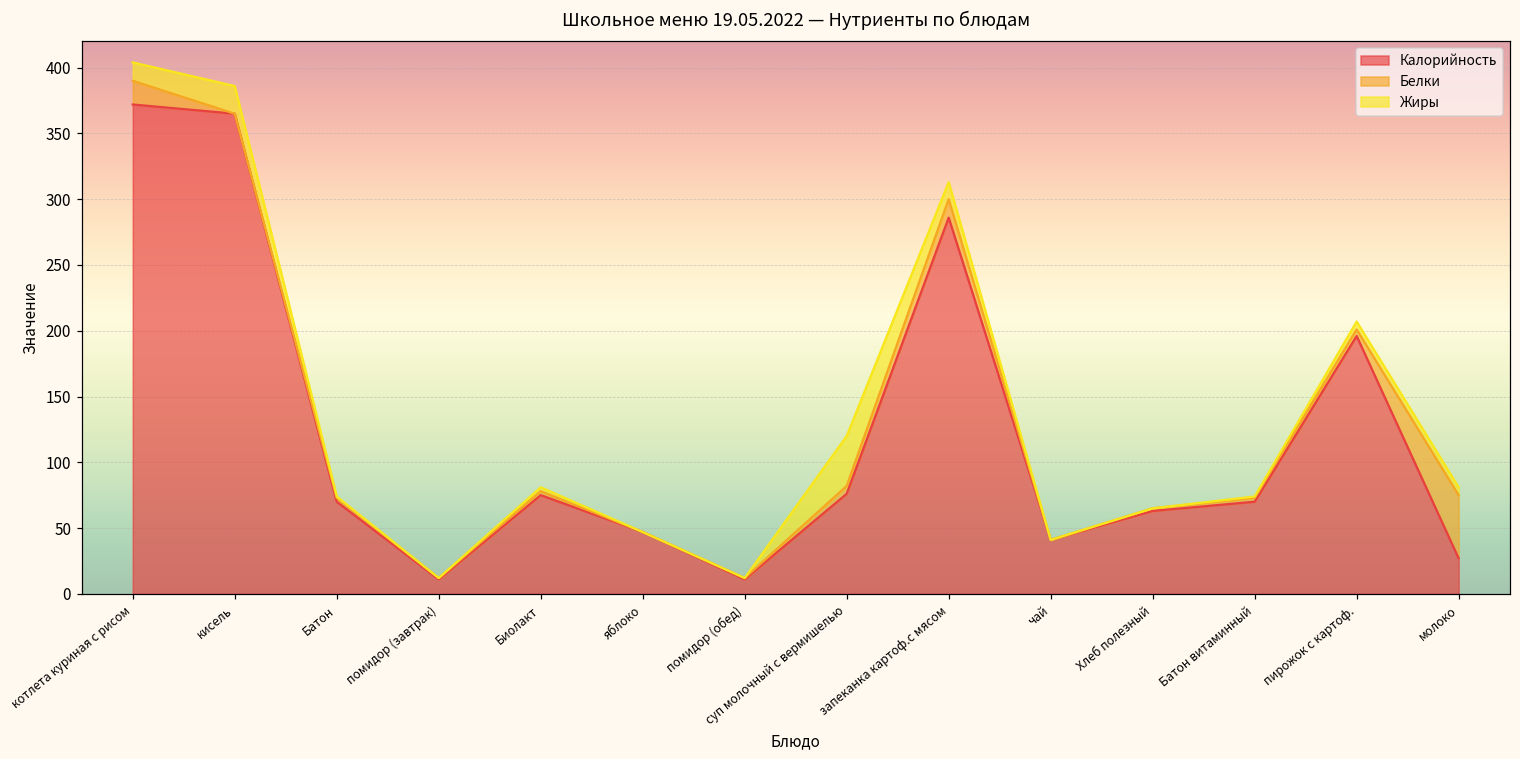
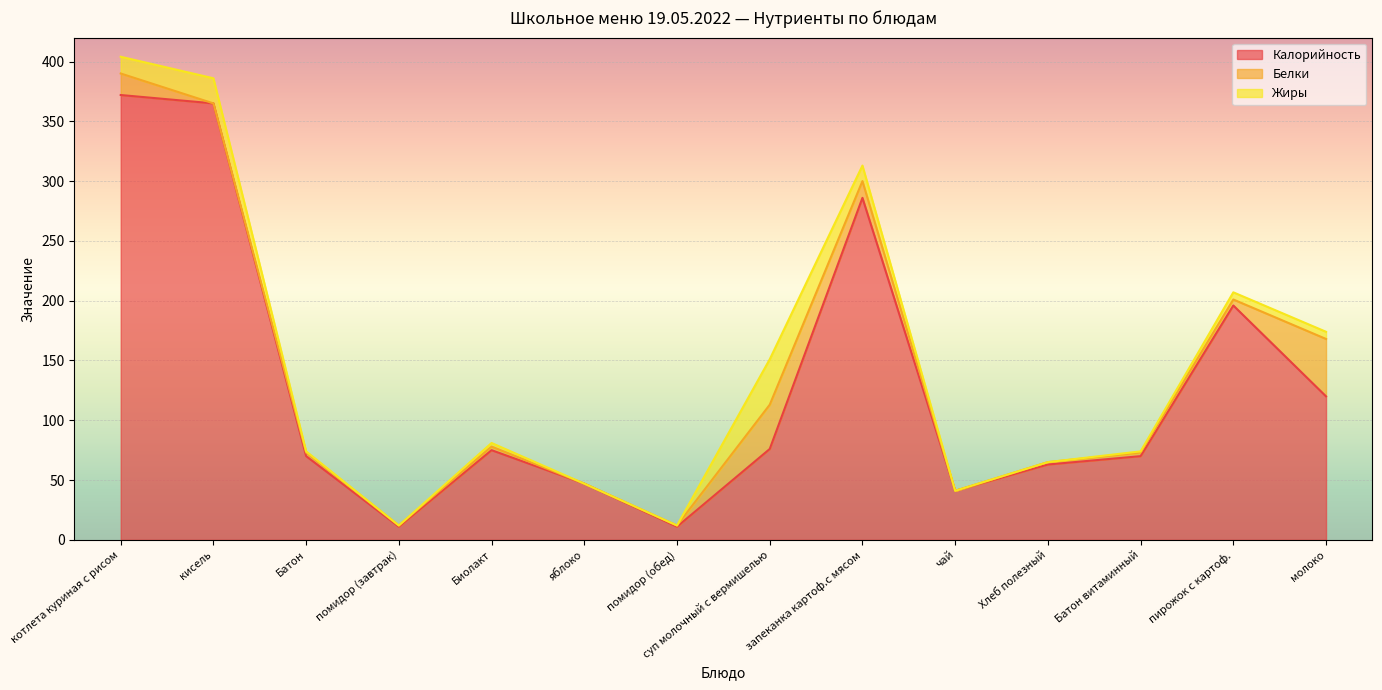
Белки, суп молочный с вермишелью: 6 -> 37
Калорийность, молоко: 27 -> 120
